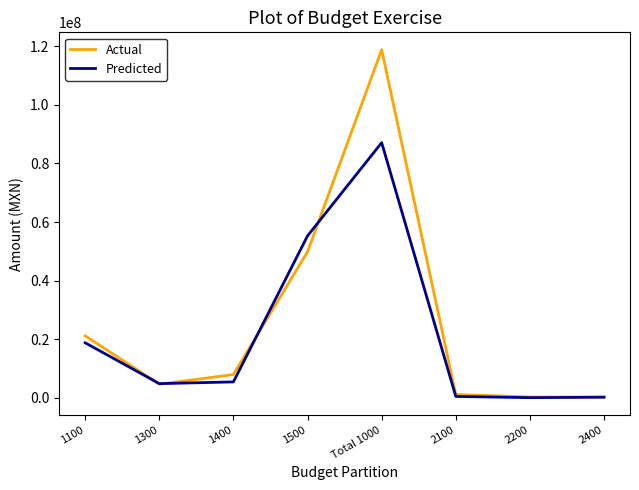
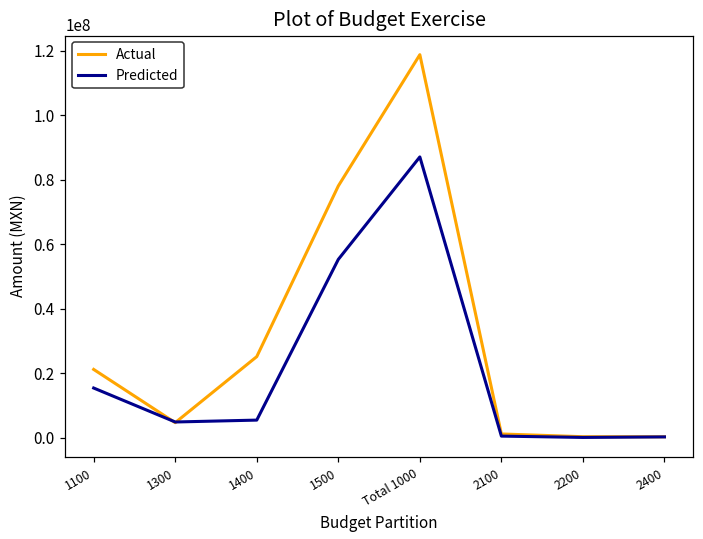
Predicted, 1100: 19000000 -> 15000000
Actual, 1400: 8000000 -> 25000000
Actual, 1500: 50000000 -> 78000000
